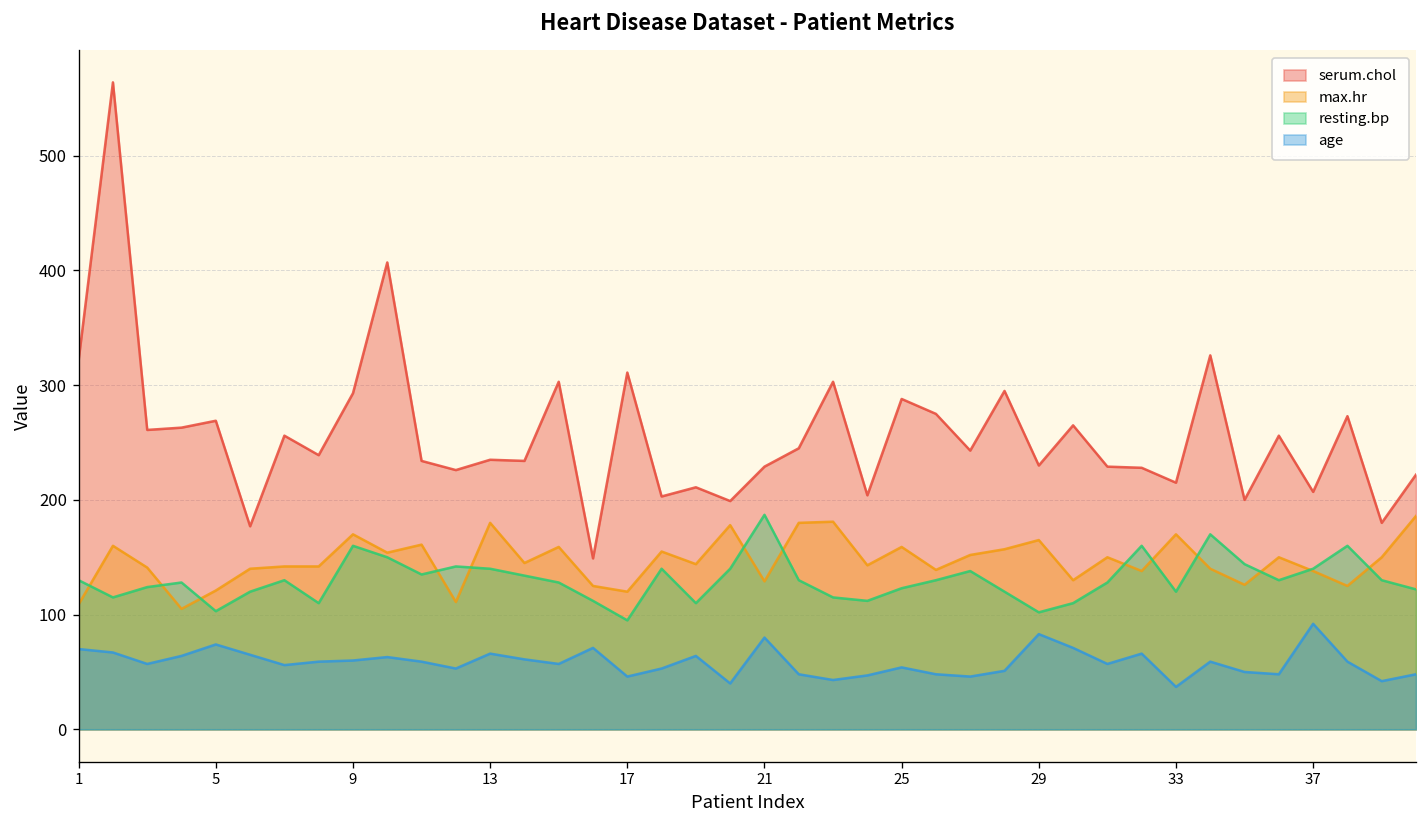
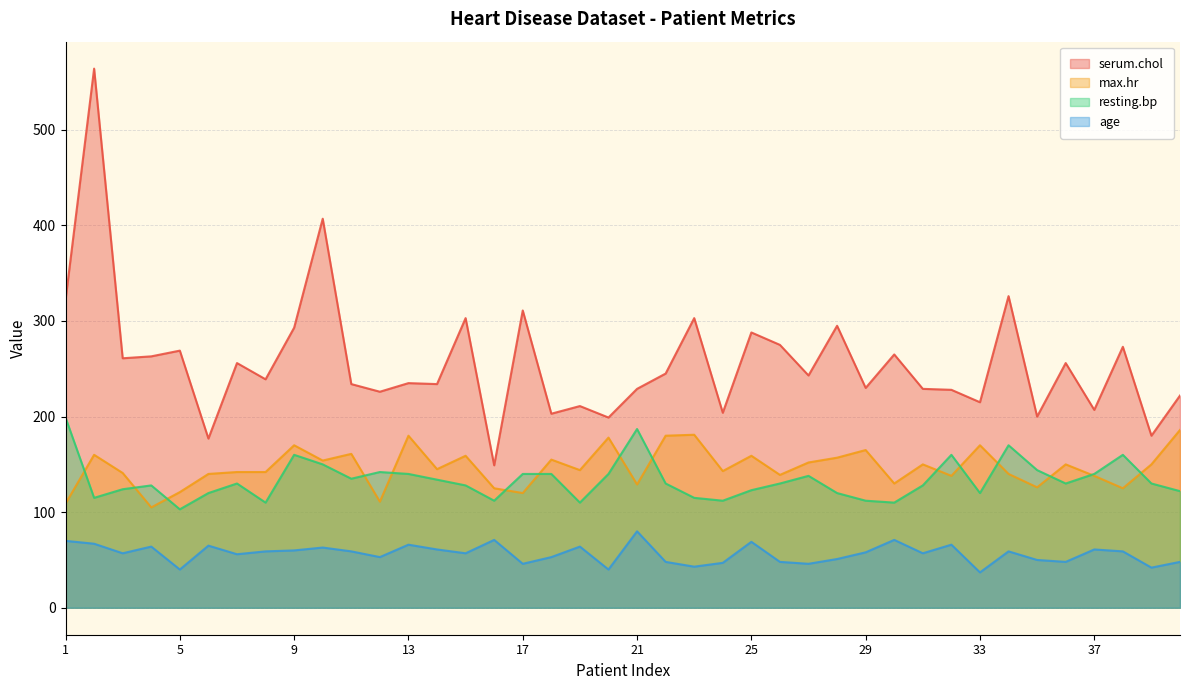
resting.bp, 1: 130 -> 200
age, 5: 70 -> 40
resting.bp, 17: 100 -> 140
age, 25: 50 -> 70
resting.bp, 29: 100 -> 110
age, 29: 80 -> 60
age, 37: 90 -> 60
